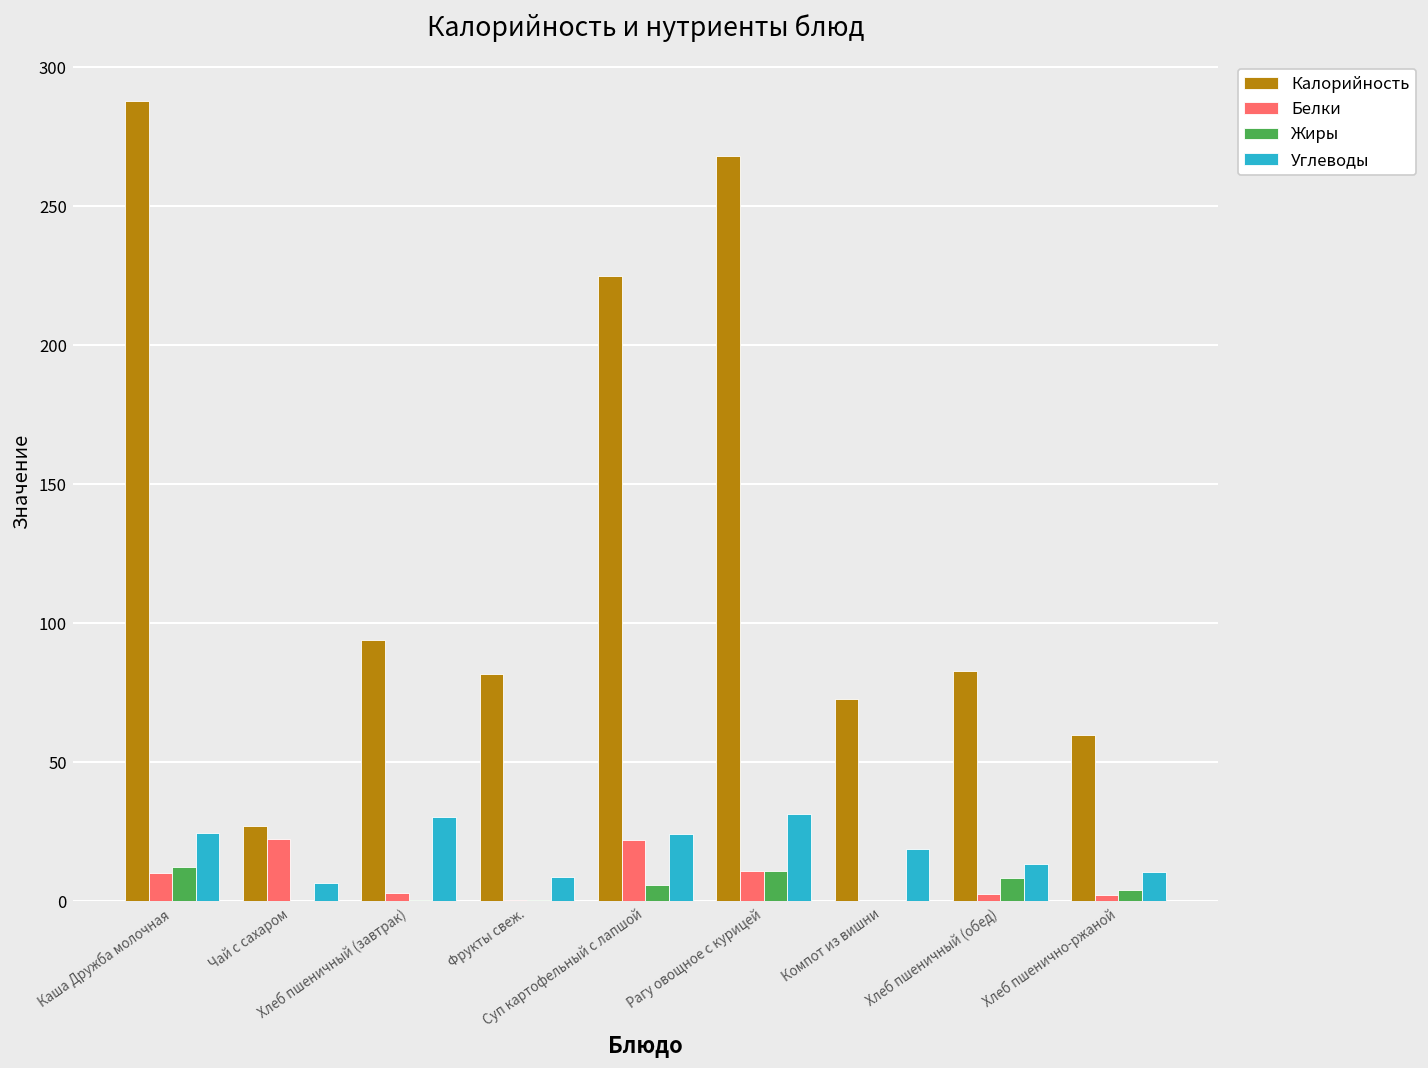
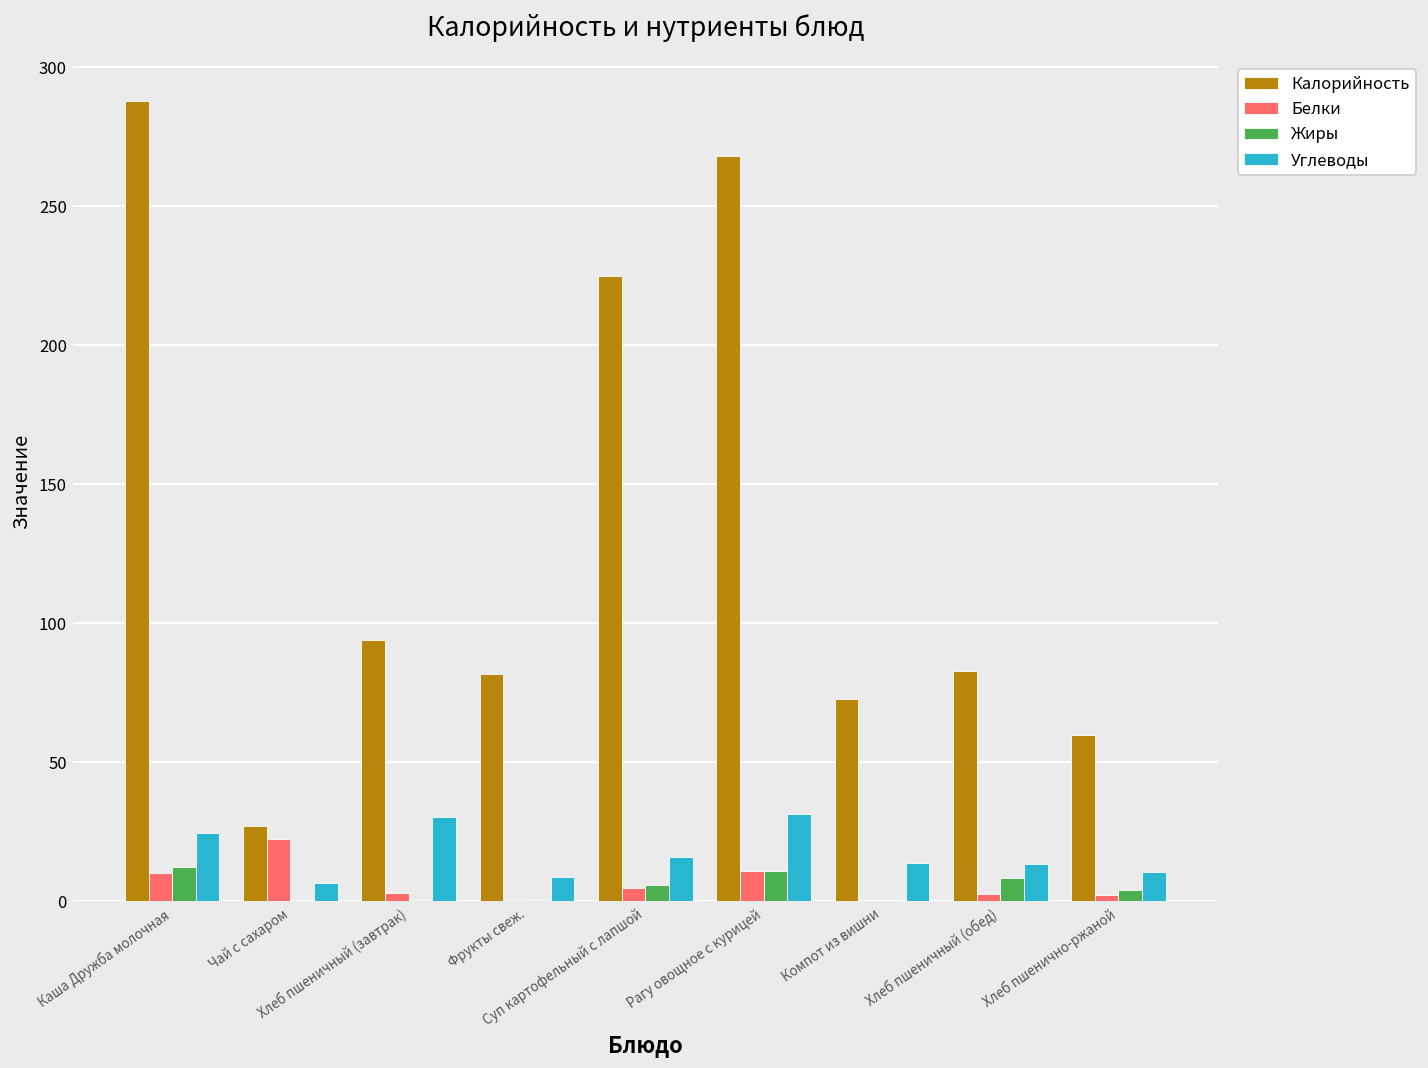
Белки, Суп картофельный с лапшой: 22 -> 5
Углеводы, Суп картофельный с лапшой: 24 -> 16
Углеводы, Компот из вишни: 19 -> 14
